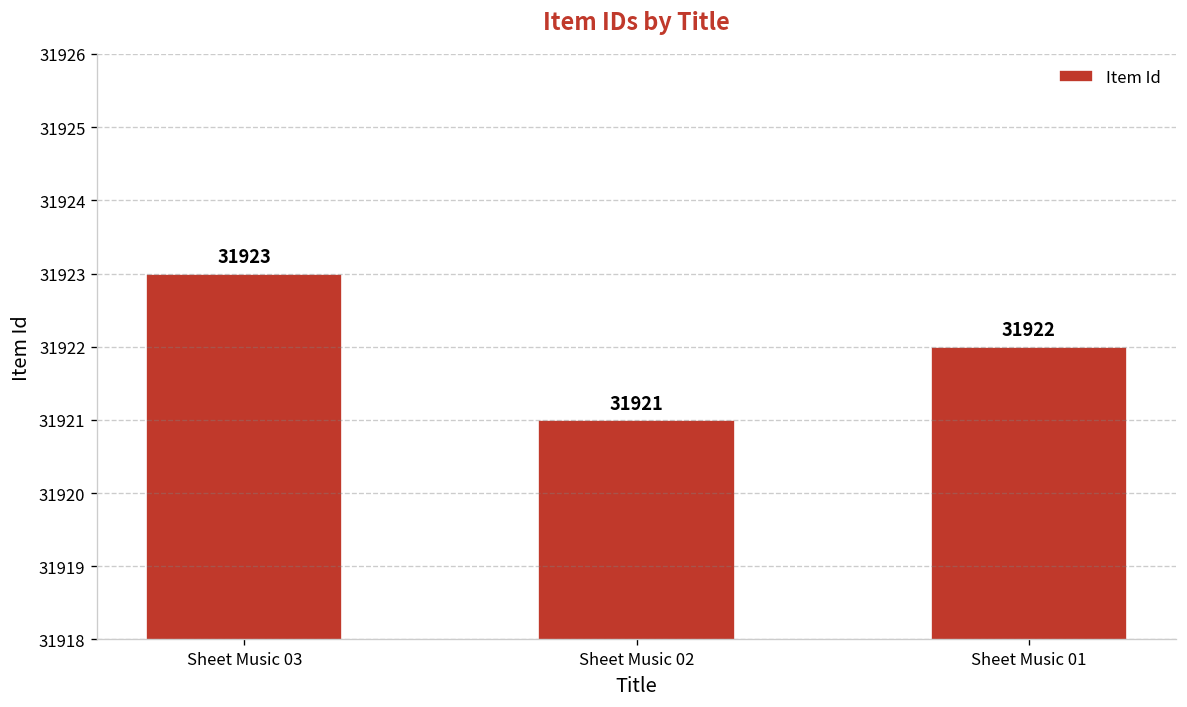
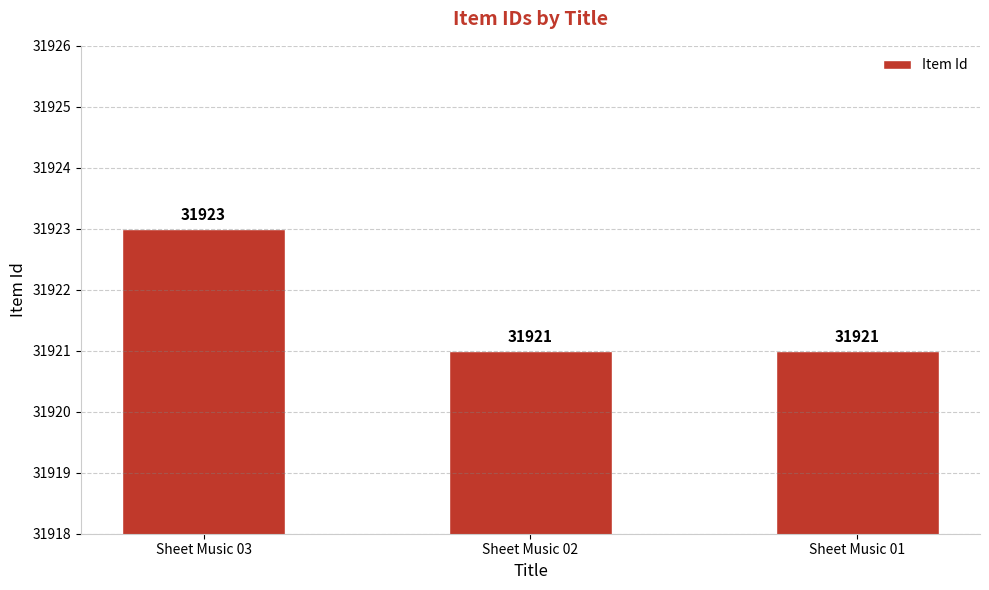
Sheet Music 01: 31922 -> 31921
